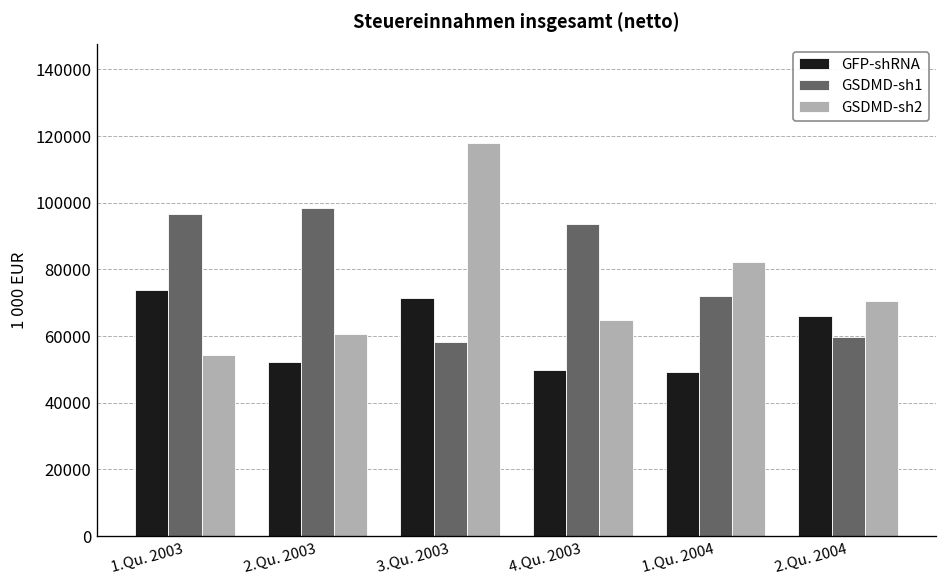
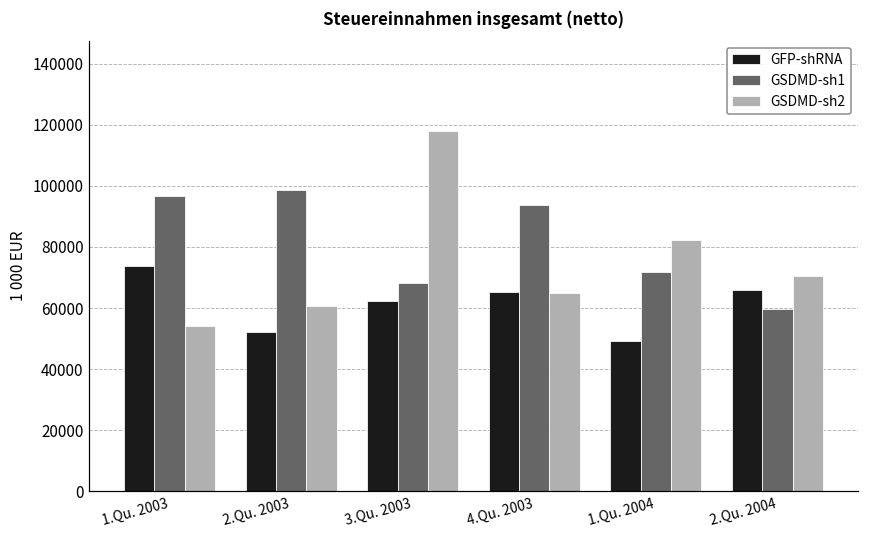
GFP-shRNA, 3.Qu. 2003: 71000 -> 62000
GSDMD-sh1, 3.Qu. 2003: 58000 -> 68000
GFP-shRNA, 4.Qu. 2003: 50000 -> 65000
